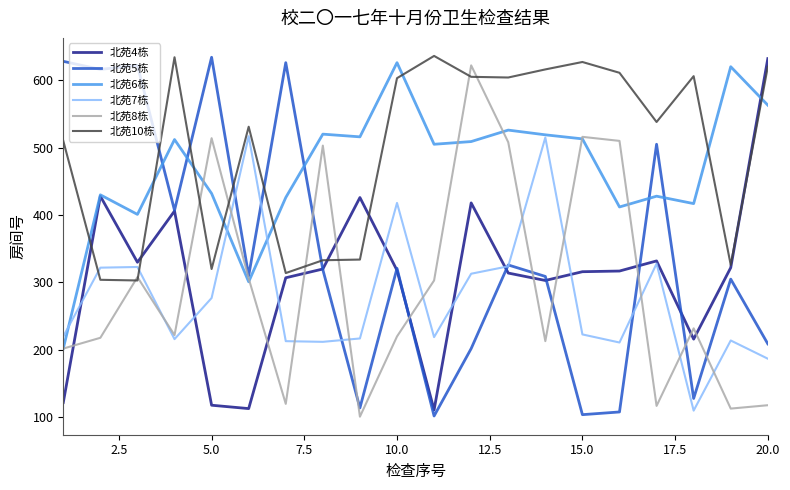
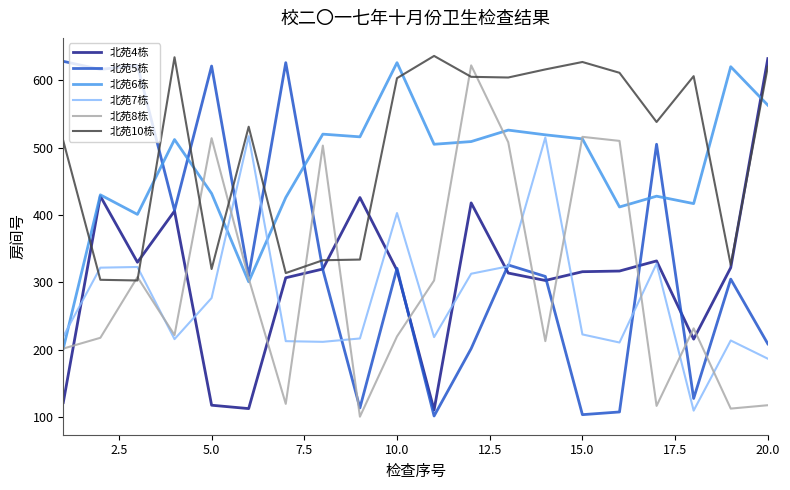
北苑5栋, 5.0: 630 -> 620
北苑7栋, 10.0: 420 -> 400
